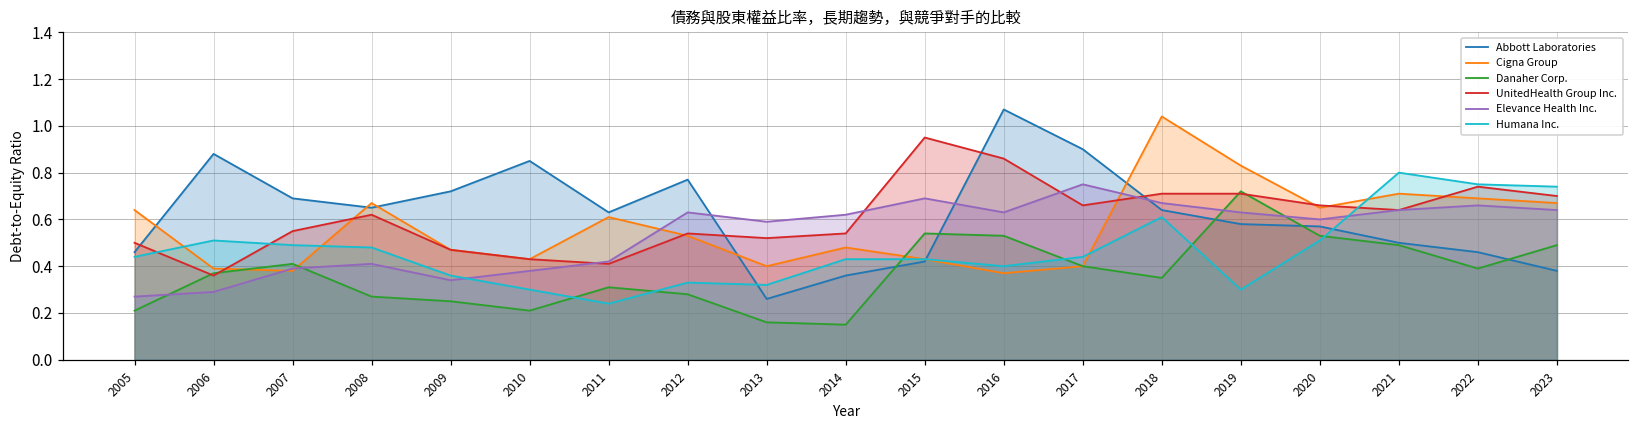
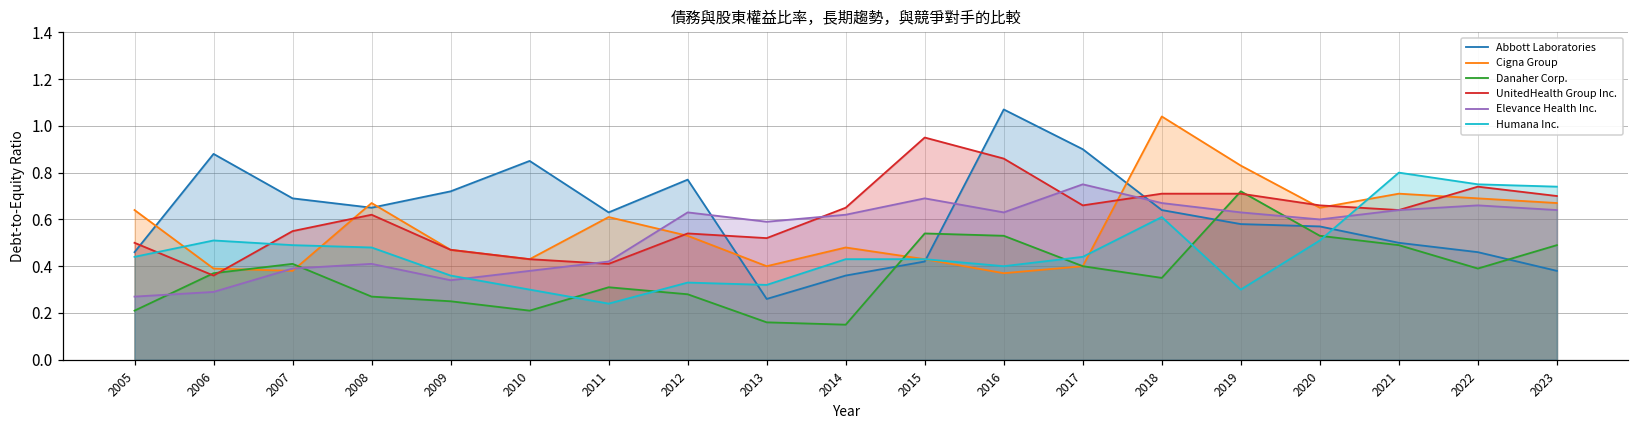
UnitedHealth Group Inc., 2014: 0.54 -> 0.65
